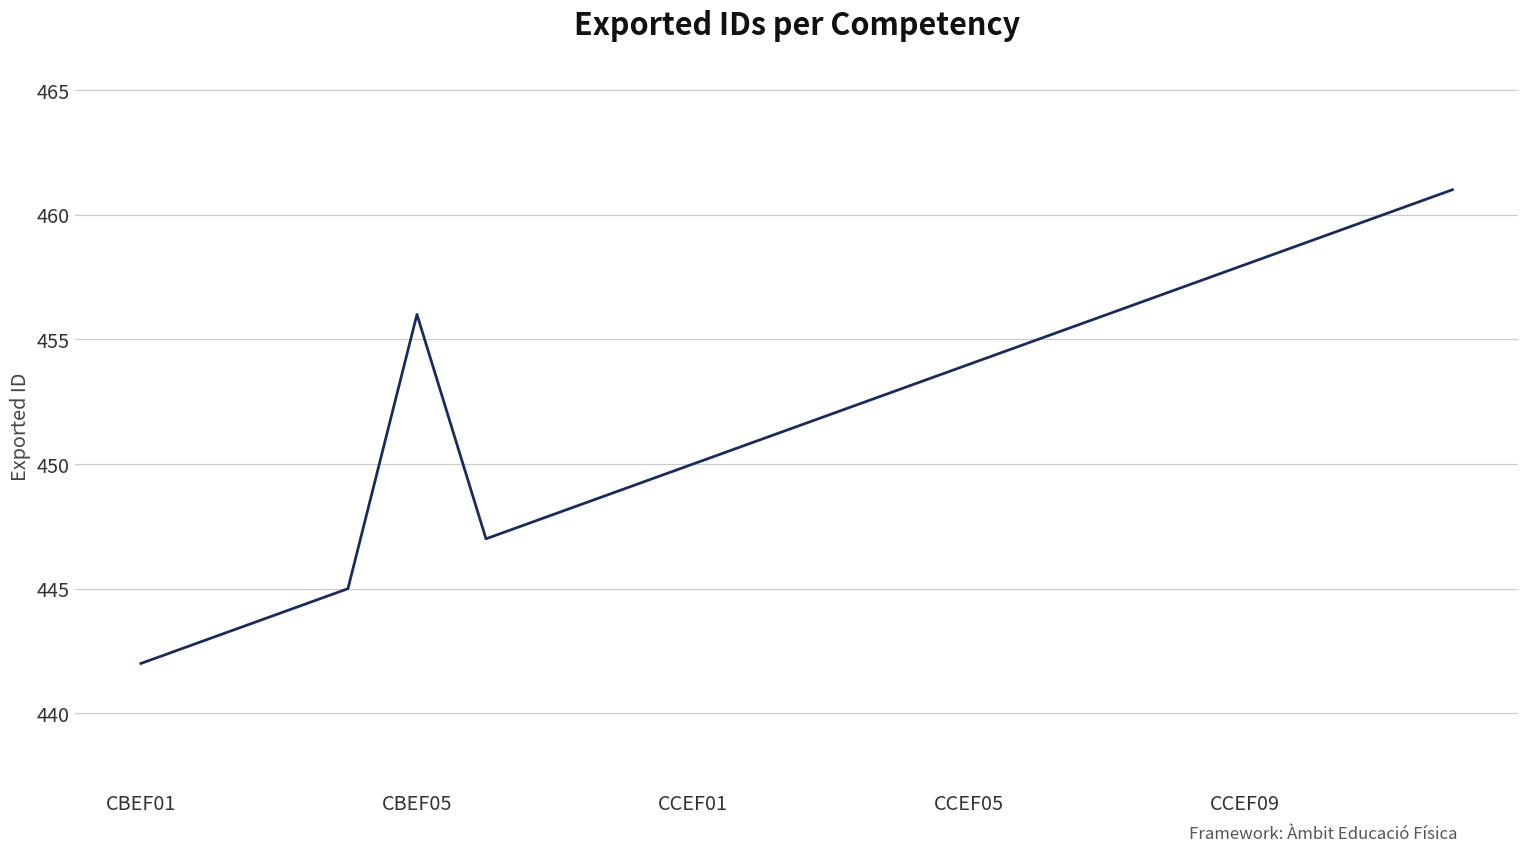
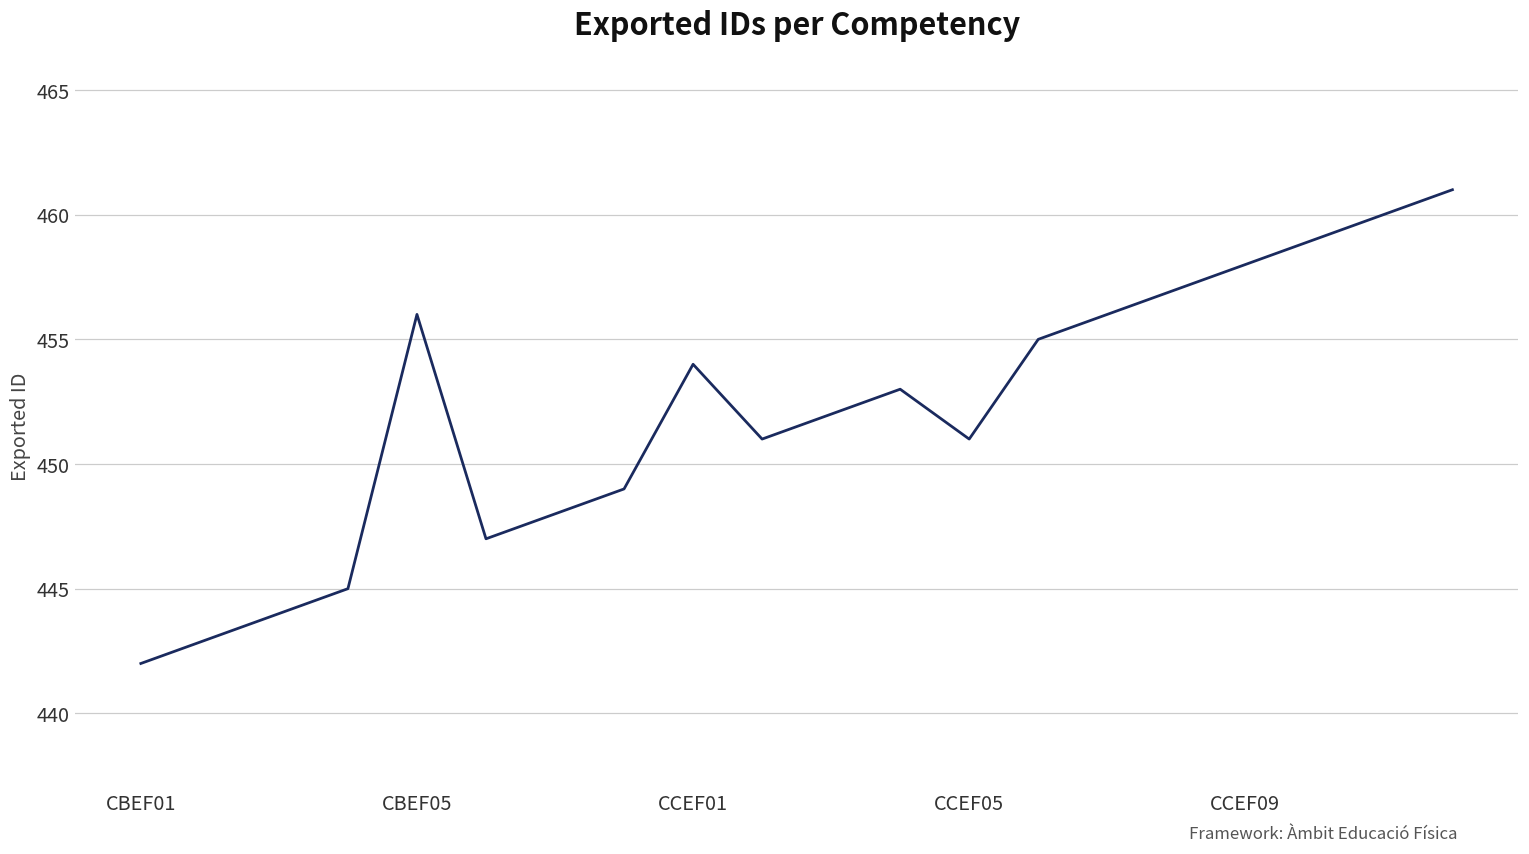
CCEF01: 450 -> 454
CCEF05: 454 -> 451
